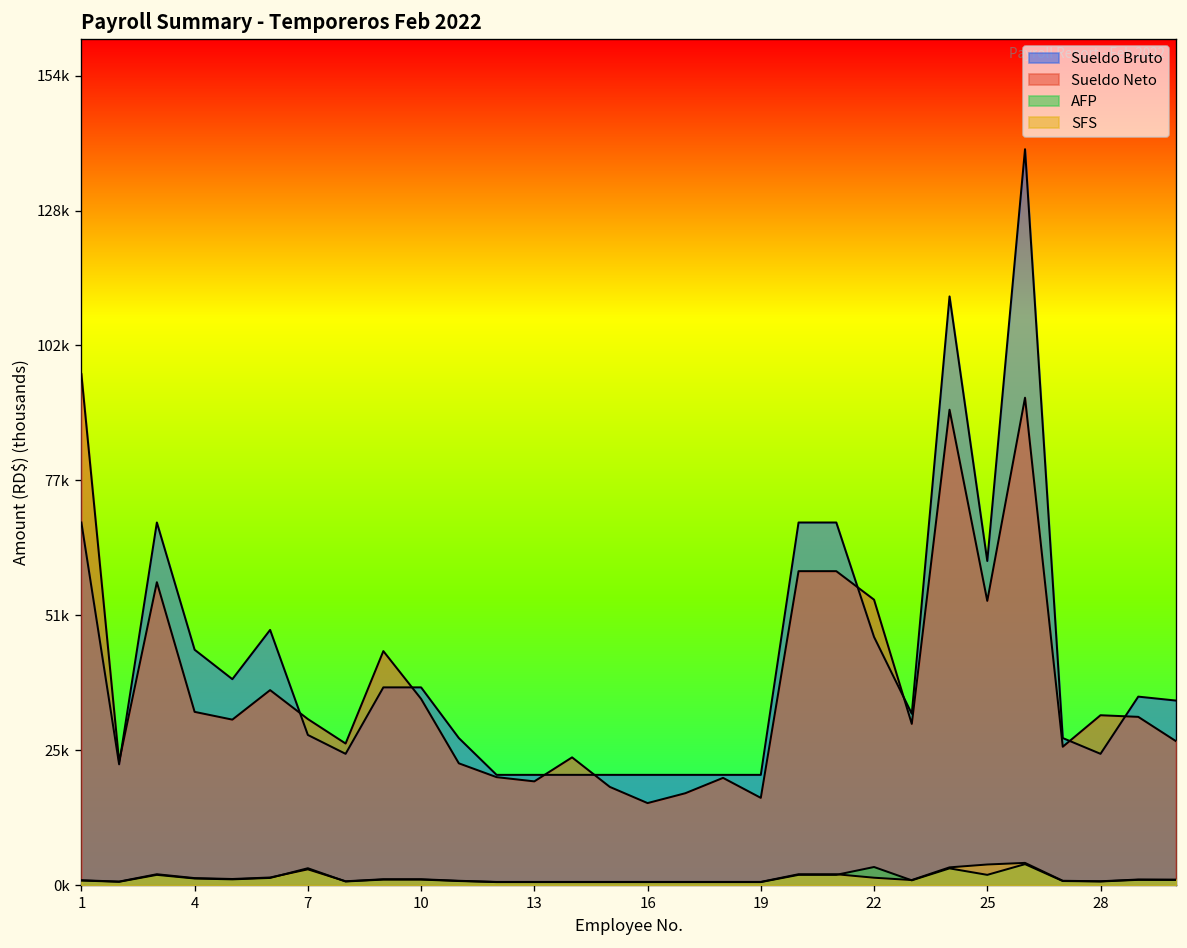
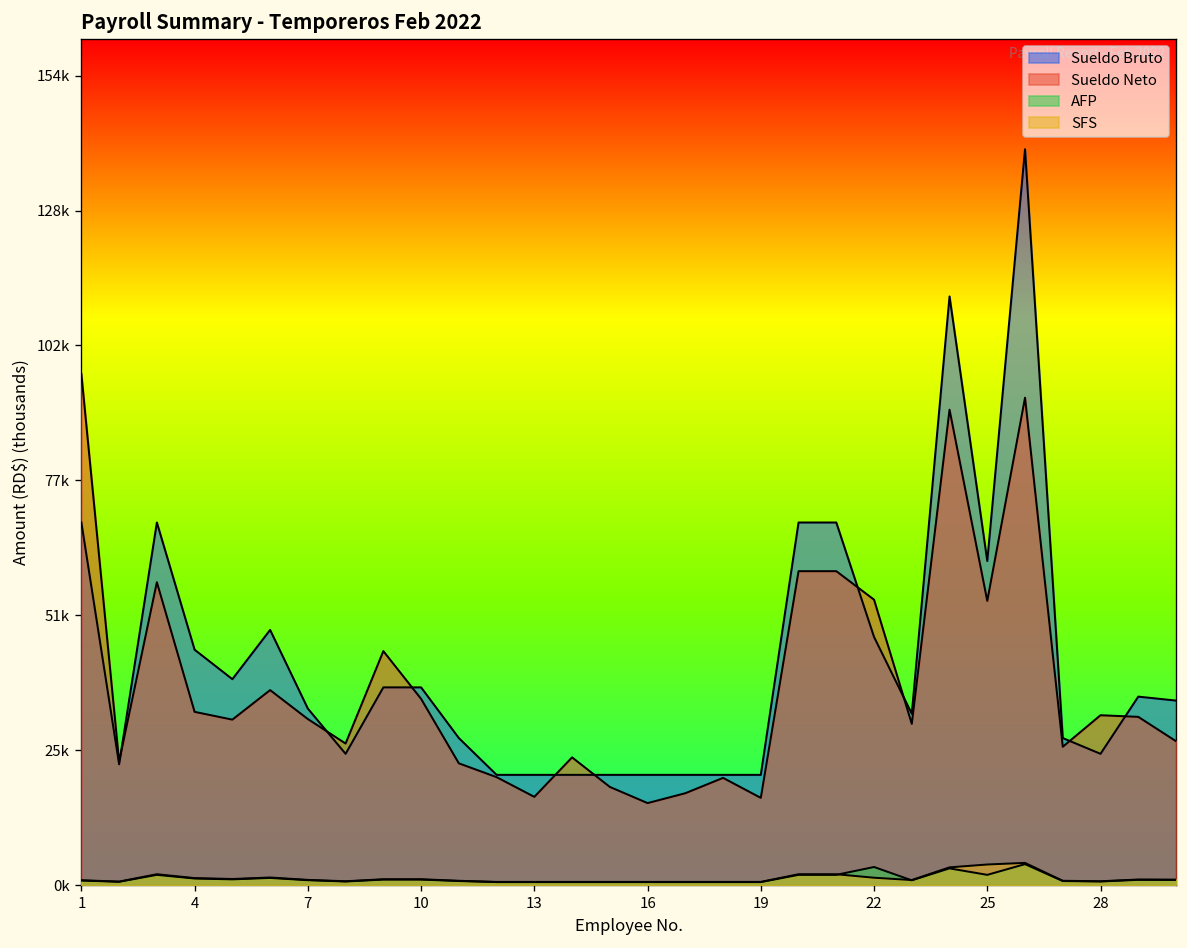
Sueldo Bruto, 7: 29000 -> 34000
AFP, 7: 3000 -> 1000
SFS, 7: 3000 -> 1000
Sueldo Neto, 13: 20000 -> 17000
